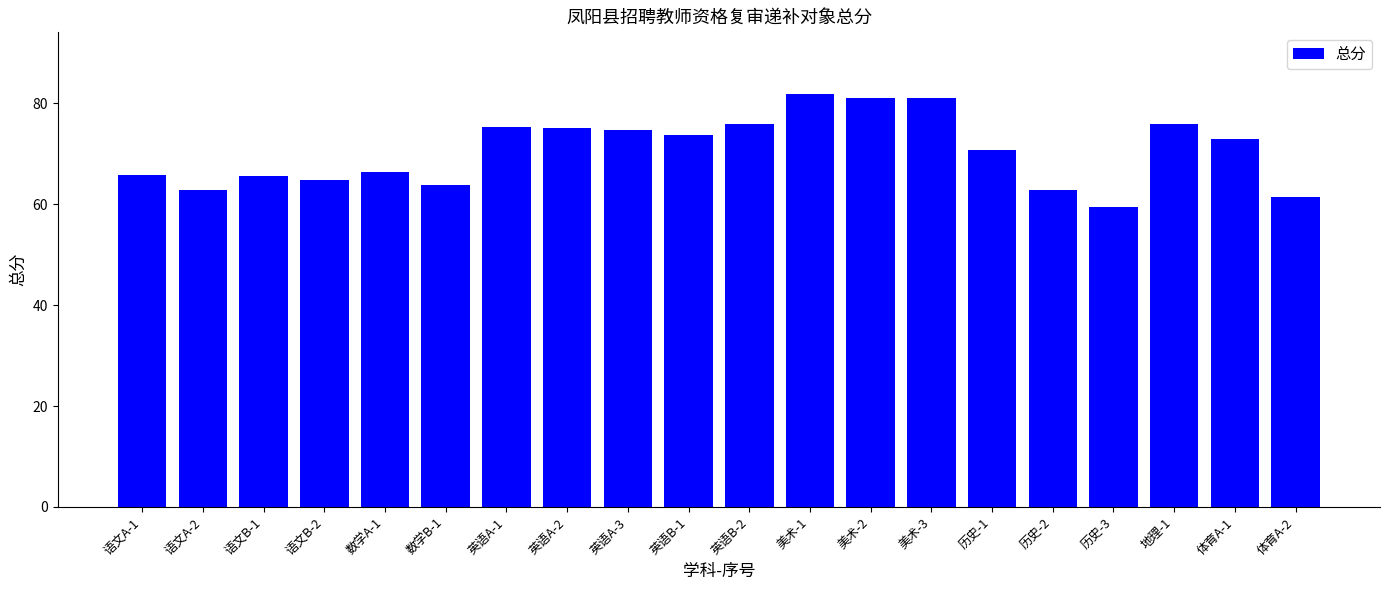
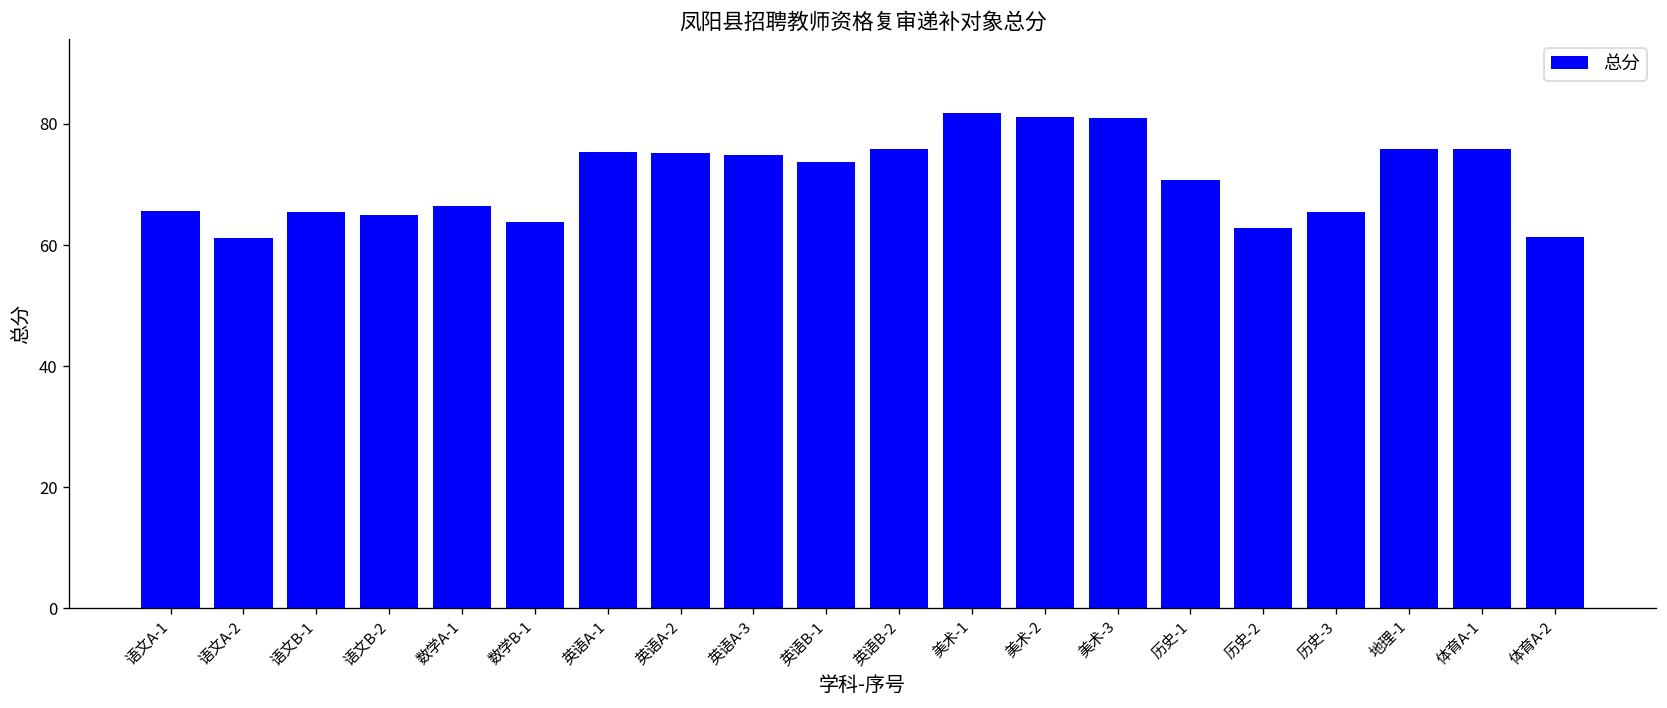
语文A-2: 63 -> 61
历史-3: 60 -> 66
体育A-1: 73 -> 76
